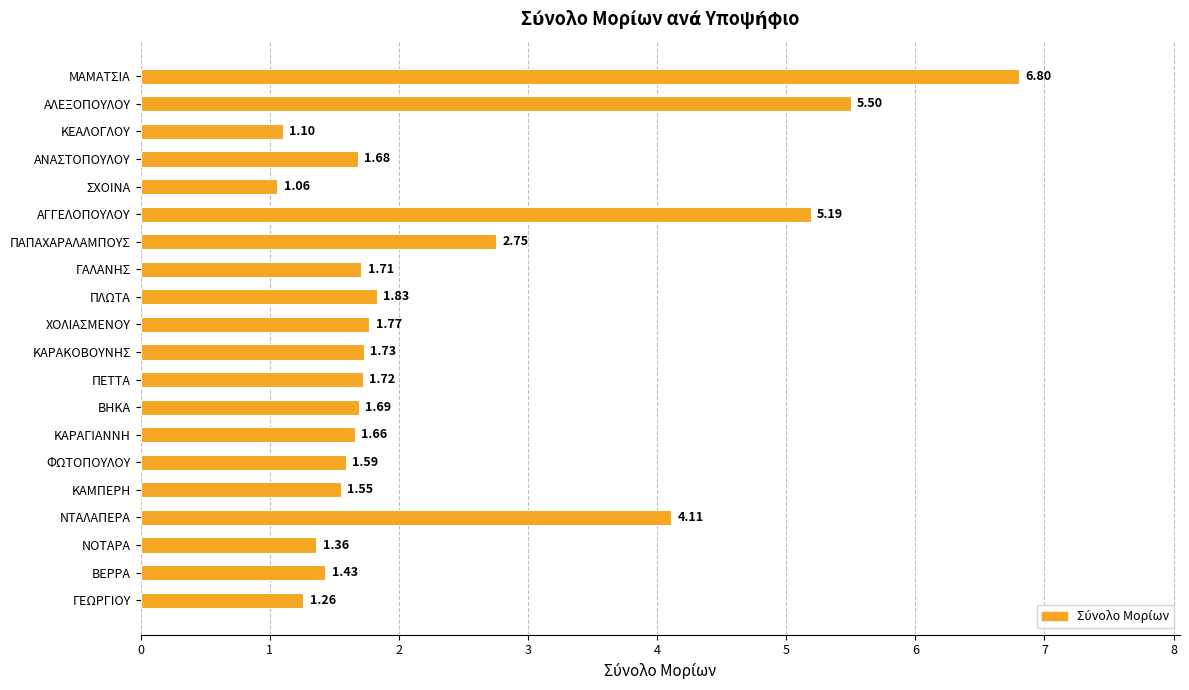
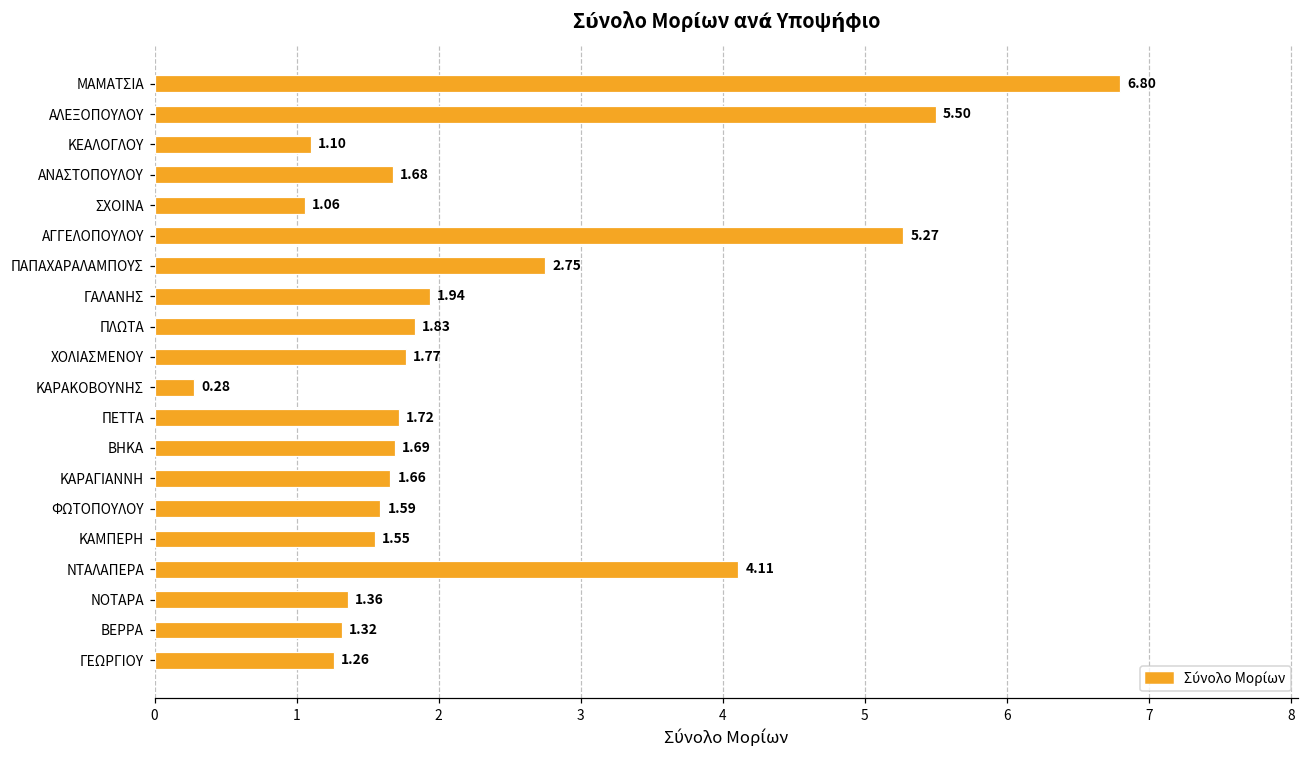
ΑΓΓΕΛΟΠΟΥΛΟΥ: 5.19 -> 5.27
ΓΑΛΑΝΗΣ: 1.71 -> 1.94
ΚΑΡΑΚΟΒΟΥΝΗΣ: 1.73 -> 0.28
ΒΕΡΡΑ: 1.43 -> 1.32
